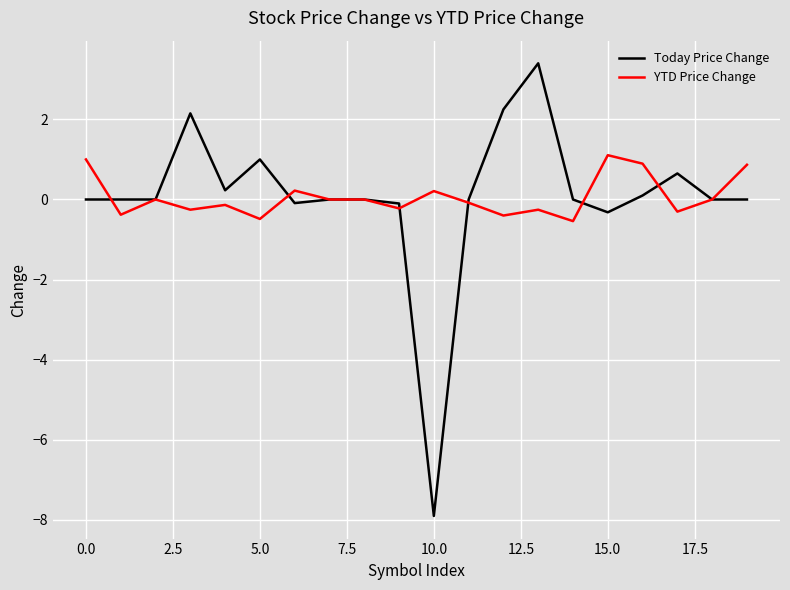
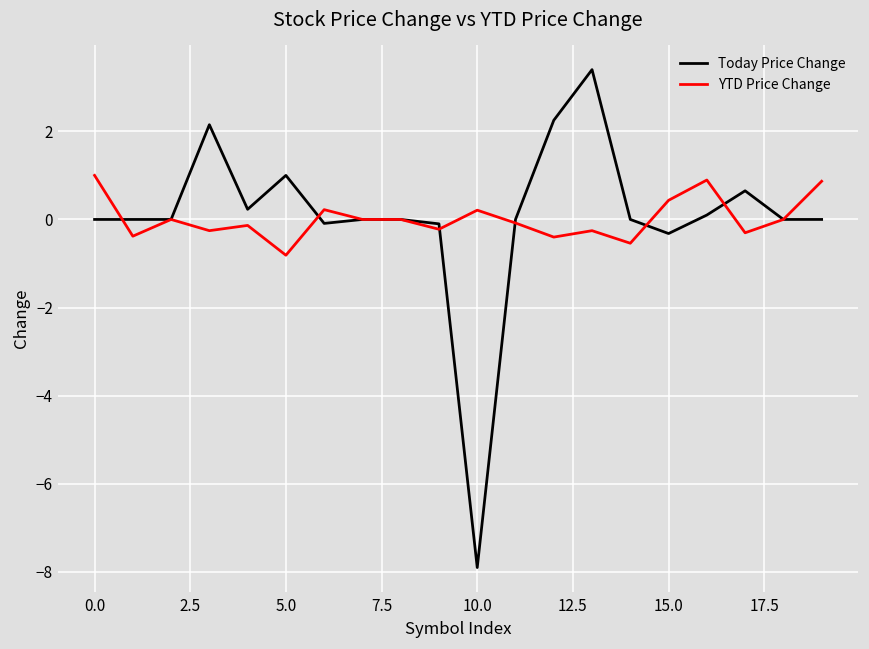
YTD Price Change, 5.0: -0.5 -> -0.8
YTD Price Change, 15.0: 1.1 -> 0.4
